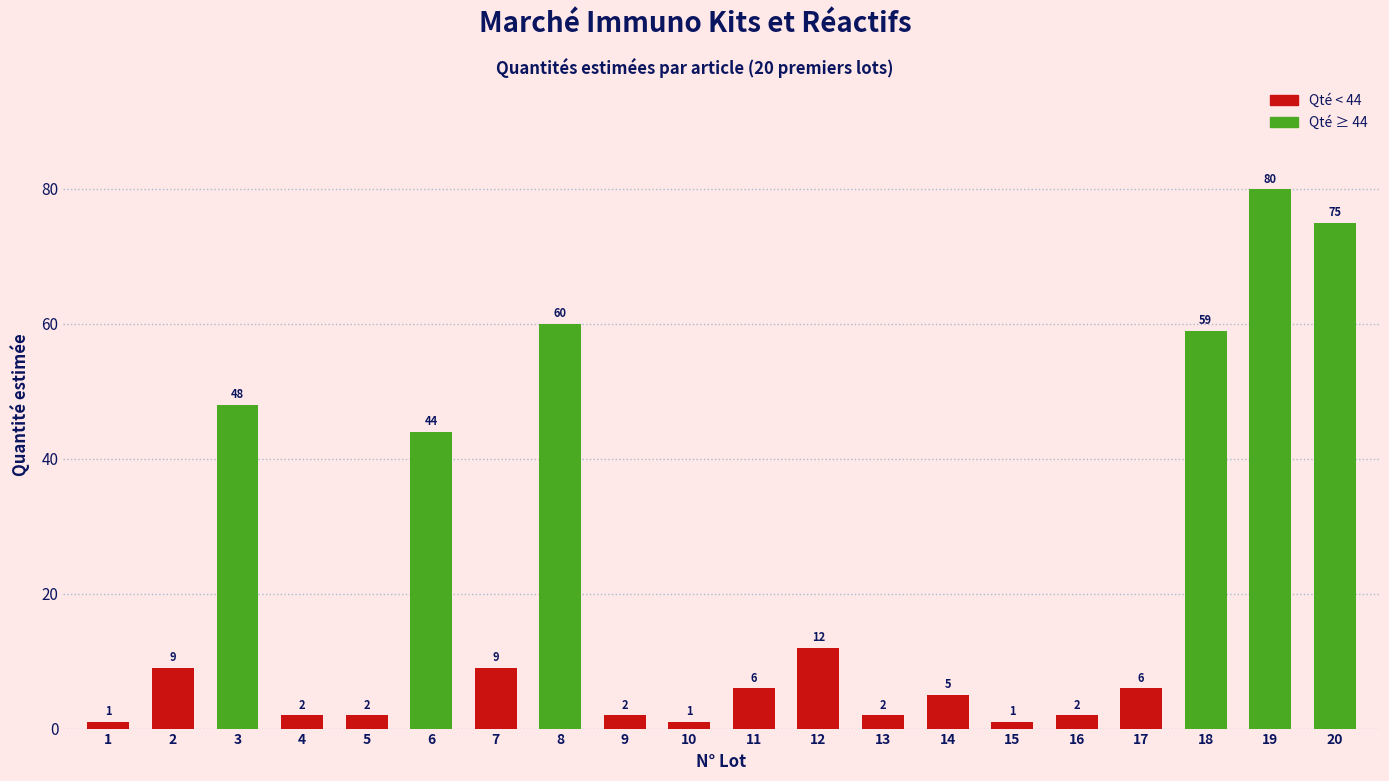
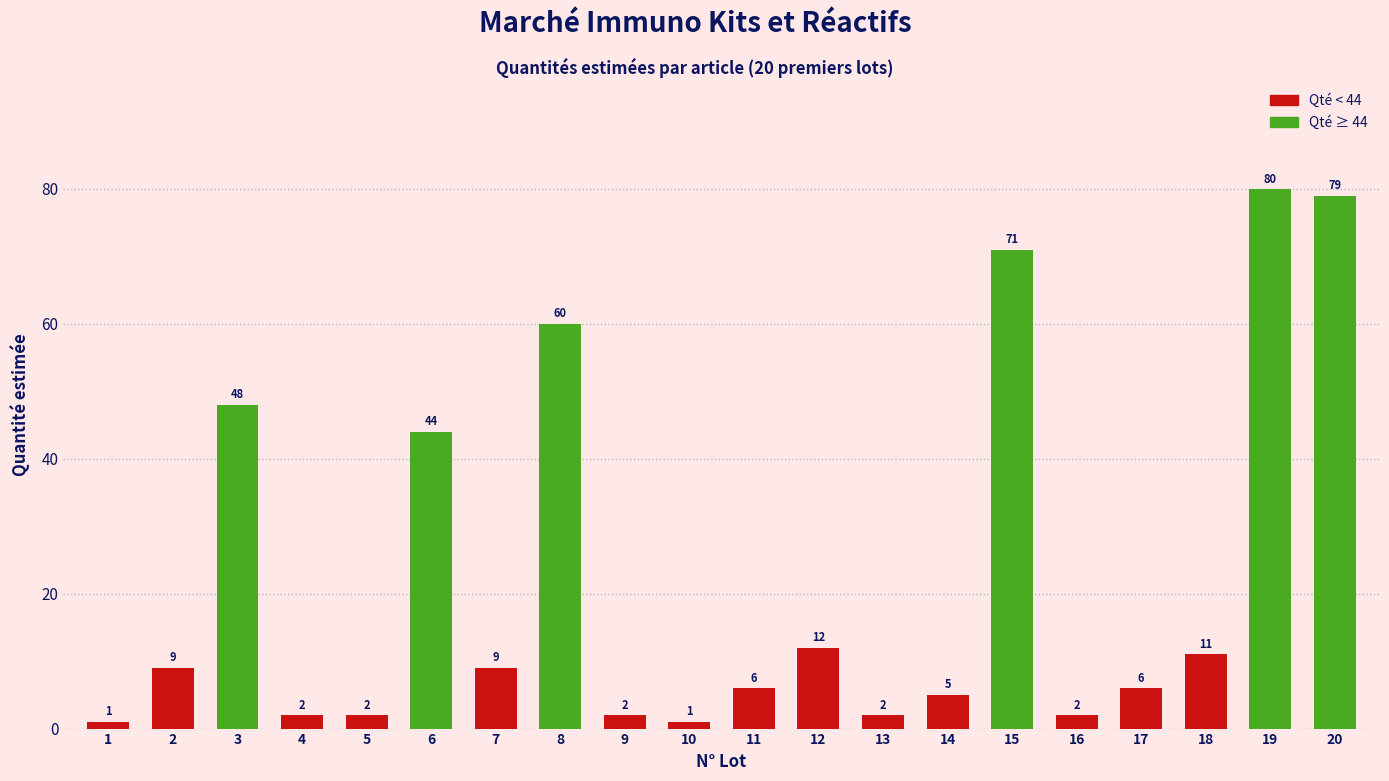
15: 1 -> 71
18: 59 -> 11
20: 75 -> 79
